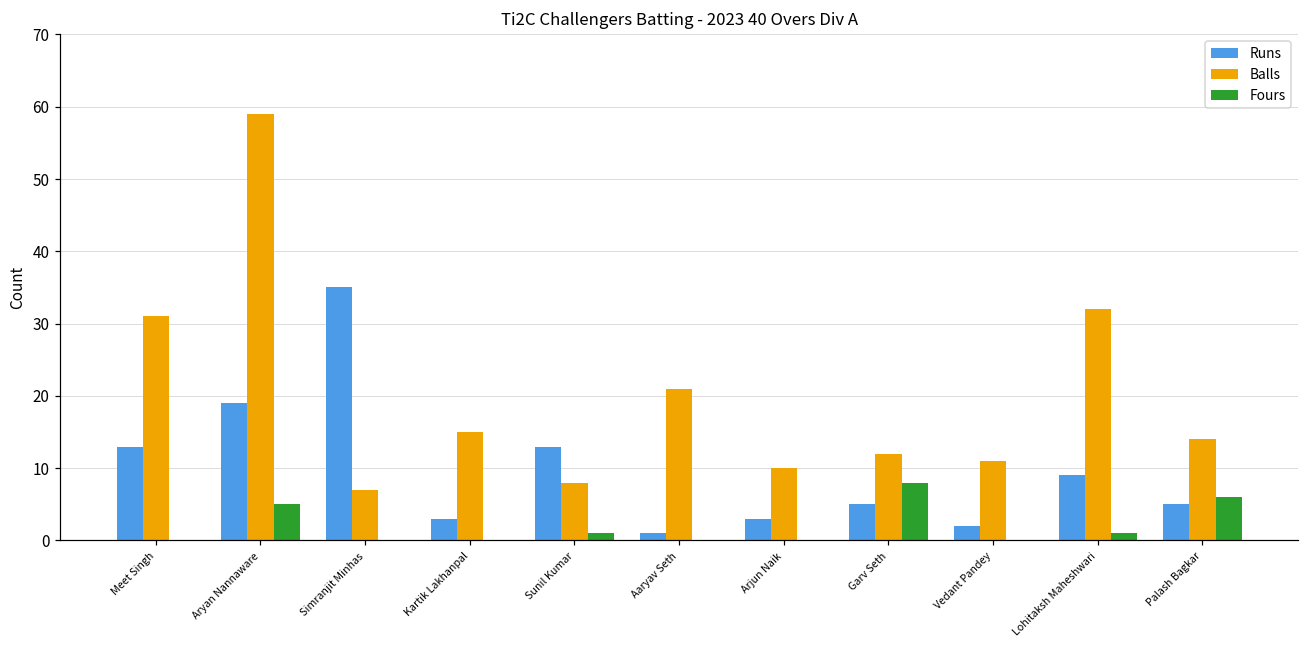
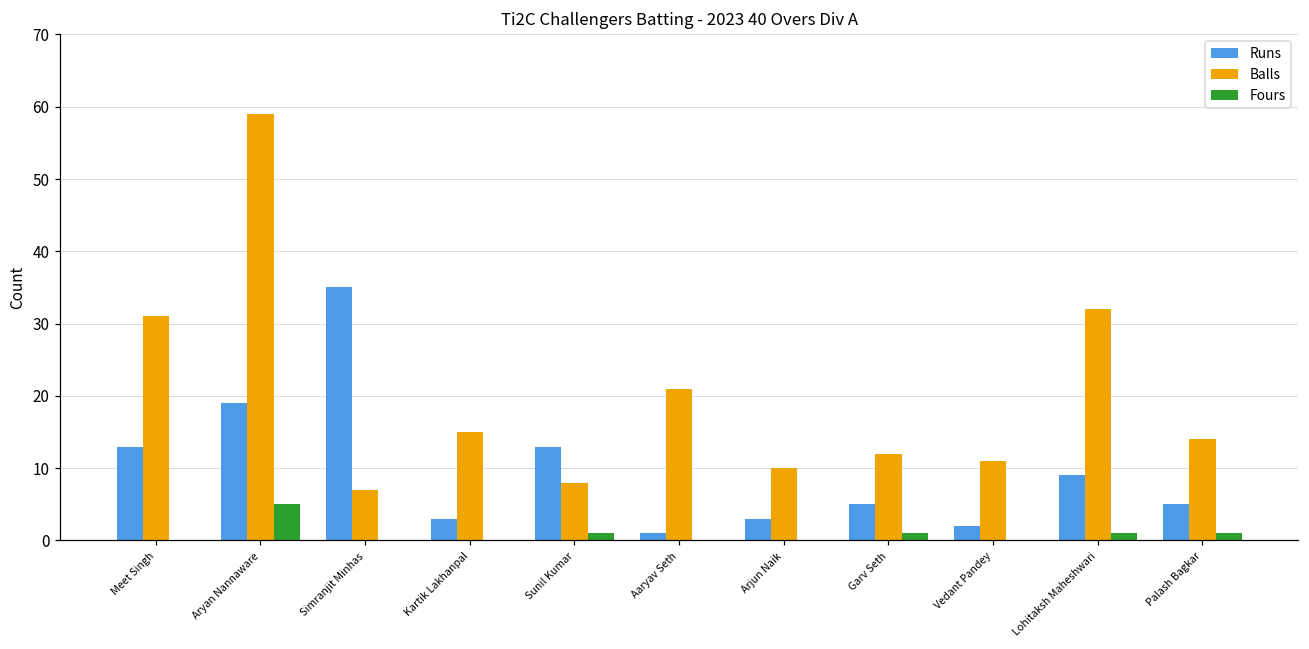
Fours, Garv Seth: 8 -> 1
Fours, Palash Bagkar: 6 -> 1
